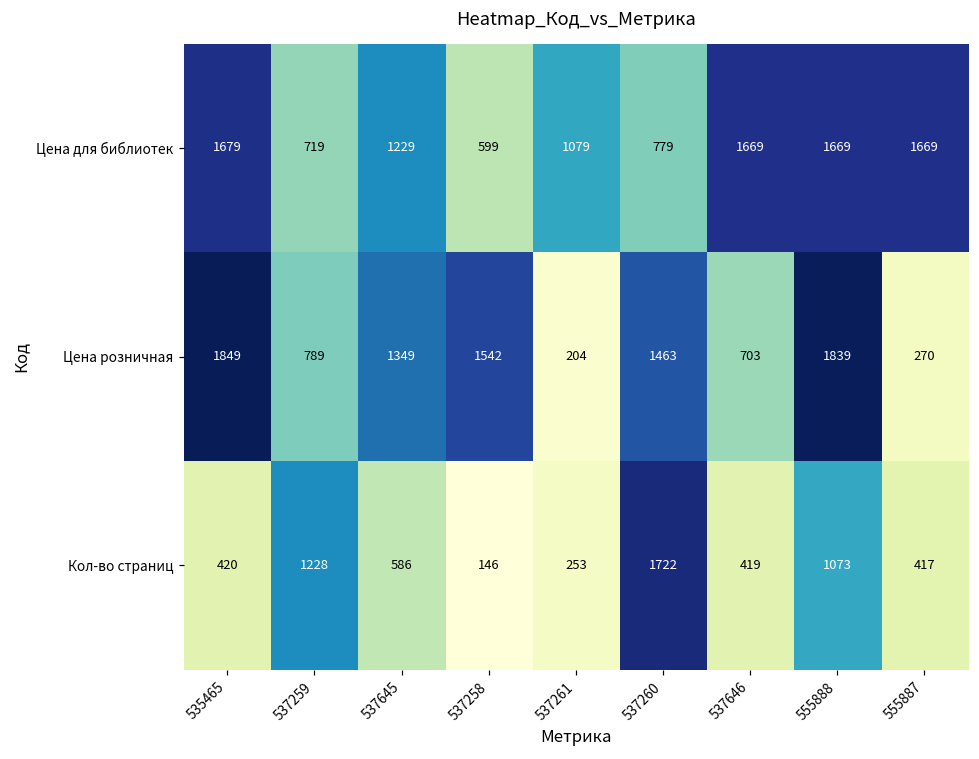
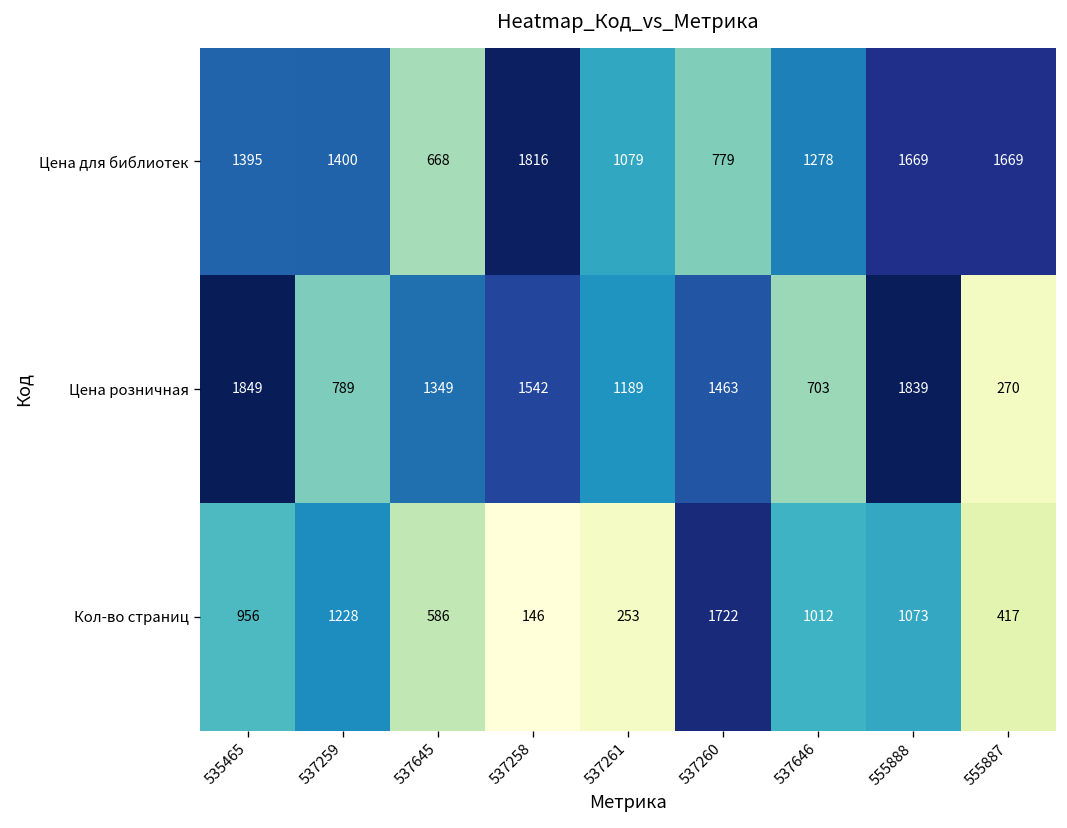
Цена для библиотек, 535465: 1679 -> 1395
Цена для библиотек, 537259: 719 -> 1400
Цена для библиотек, 537645: 1229 -> 668
Цена для библиотек, 537258: 599 -> 1816
Цена для библиотек, 537646: 1669 -> 1278
Цена розничная, 537261: 204 -> 1189
Кол-во страниц, 535465: 420 -> 956
Кол-во страниц, 537646: 419 -> 1012
